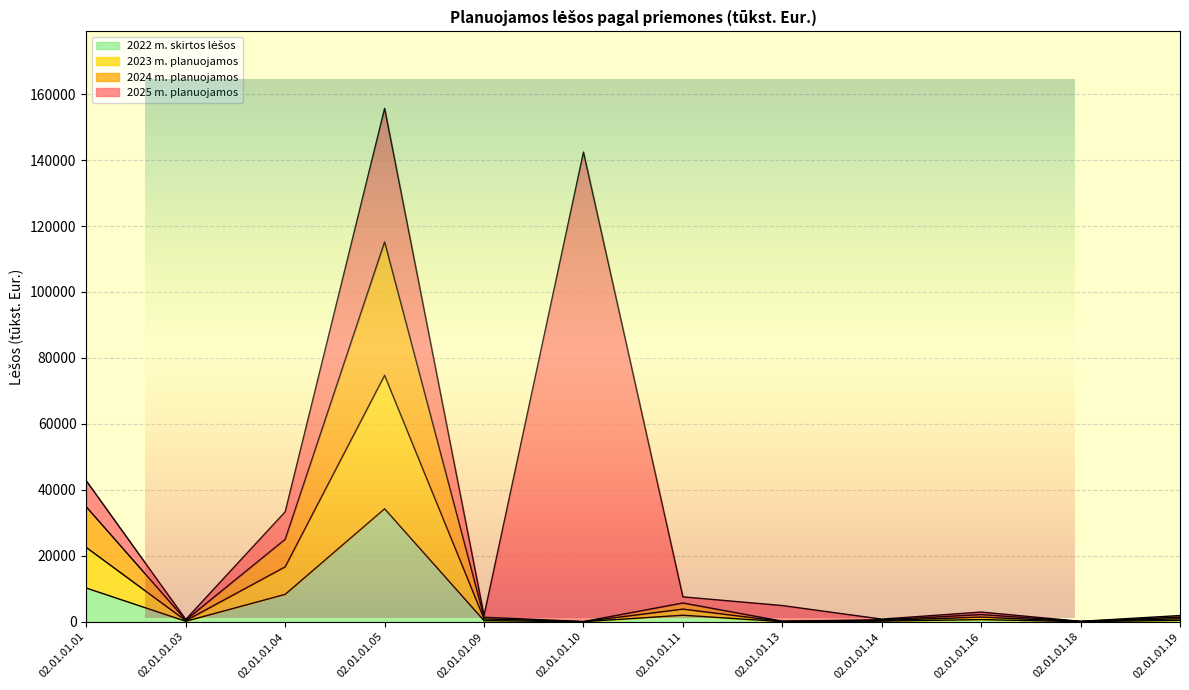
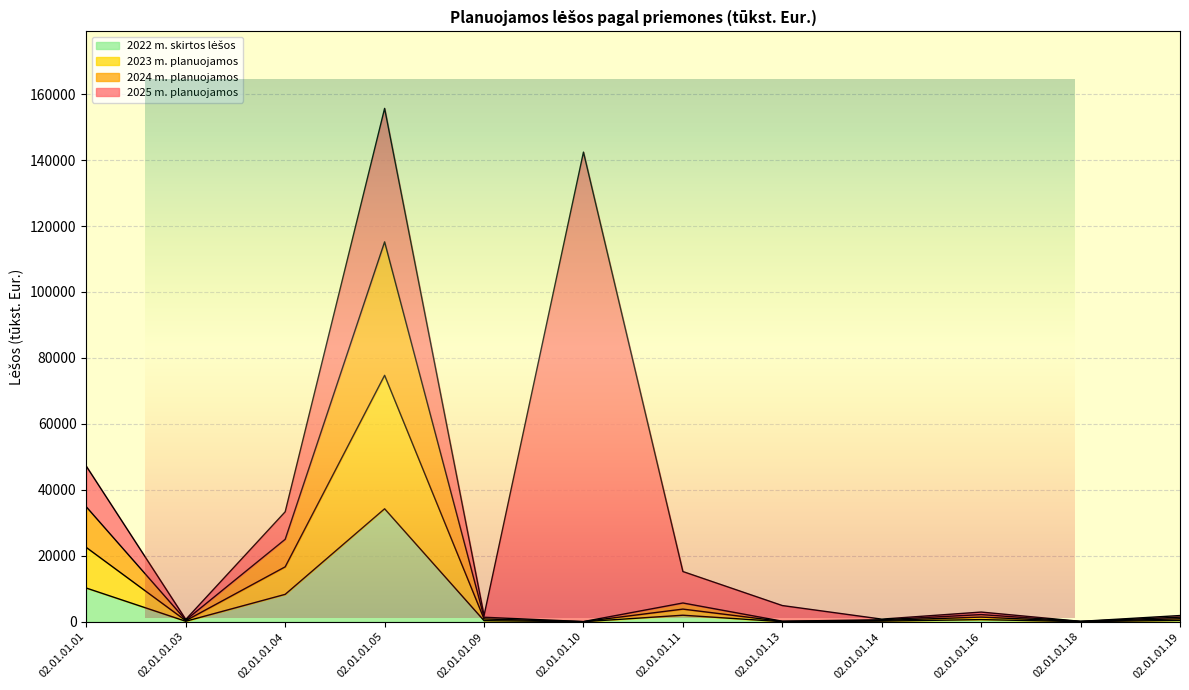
Planuojamos lėšos pagal priemones (tūkst. Eur.), 2025 m. planuojamos, 02.01.01.01: 8000 -> 12000
Planuojamos lėšos pagal priemones (tūkst. Eur.), 2025 m. planuojamos, 02.01.01.11: 2000 -> 10000
